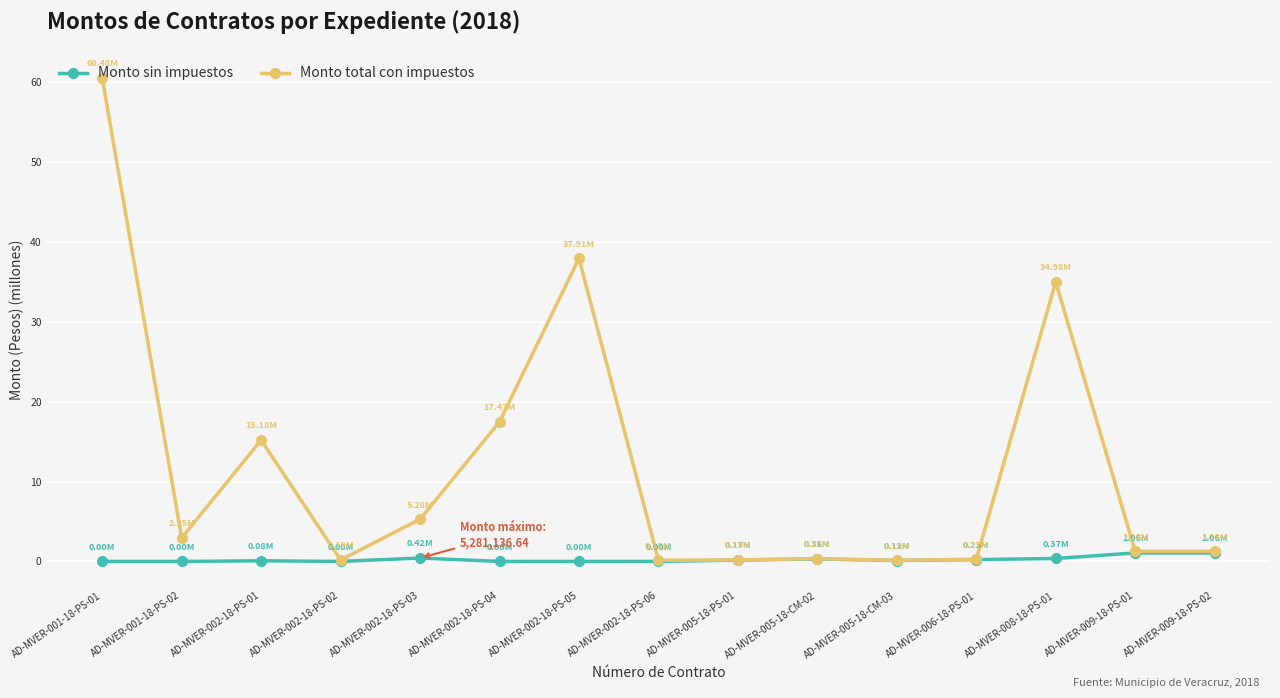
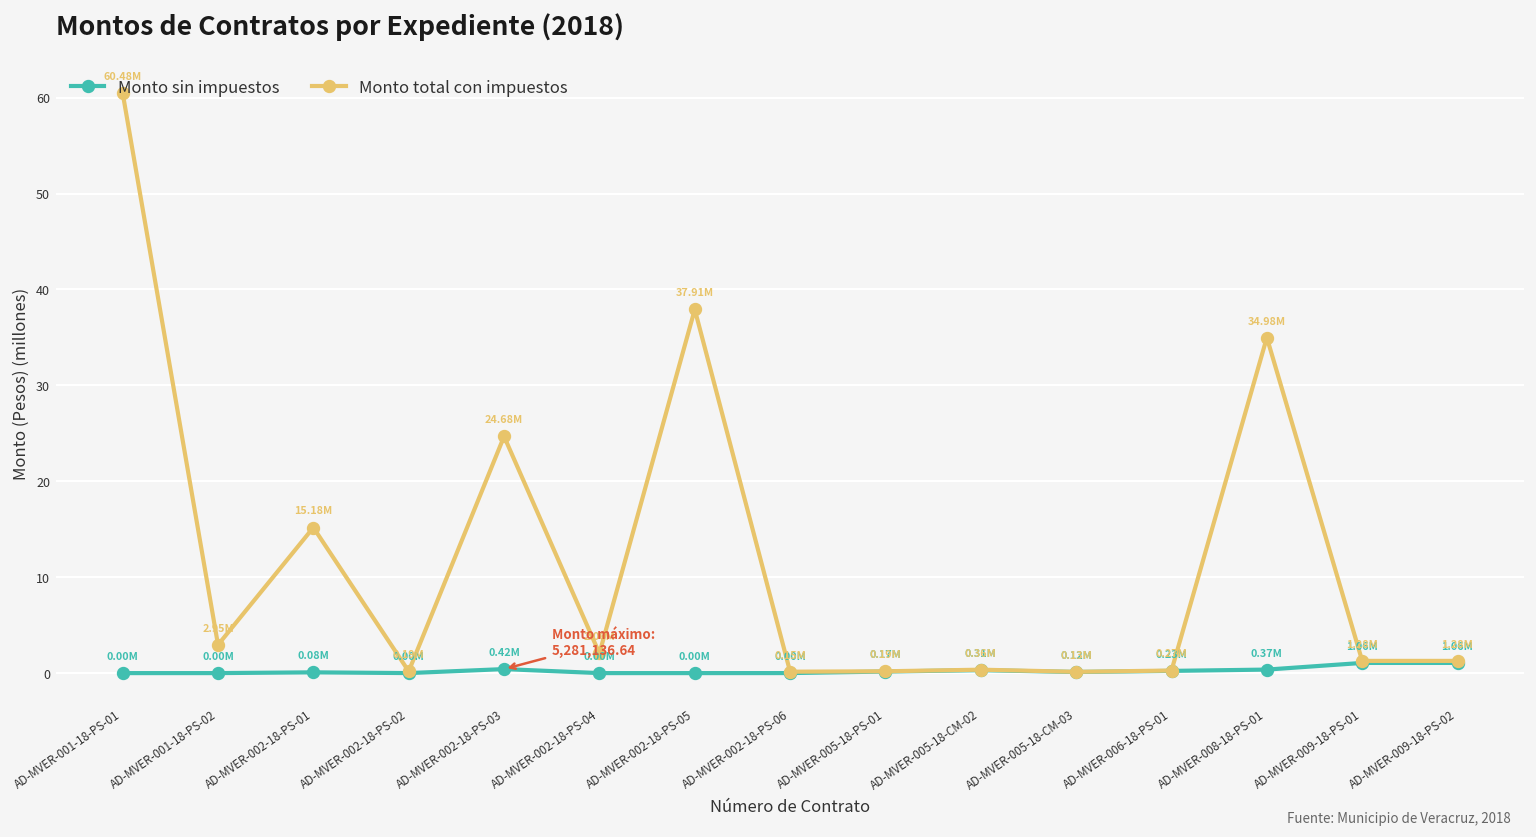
Monto total con impuestos, AD-MVER-002-18-PS-03: 5.28M -> 24.68M
Monto total con impuestos, AD-MVER-002-18-PS-04: 17.47M -> 2.06M
